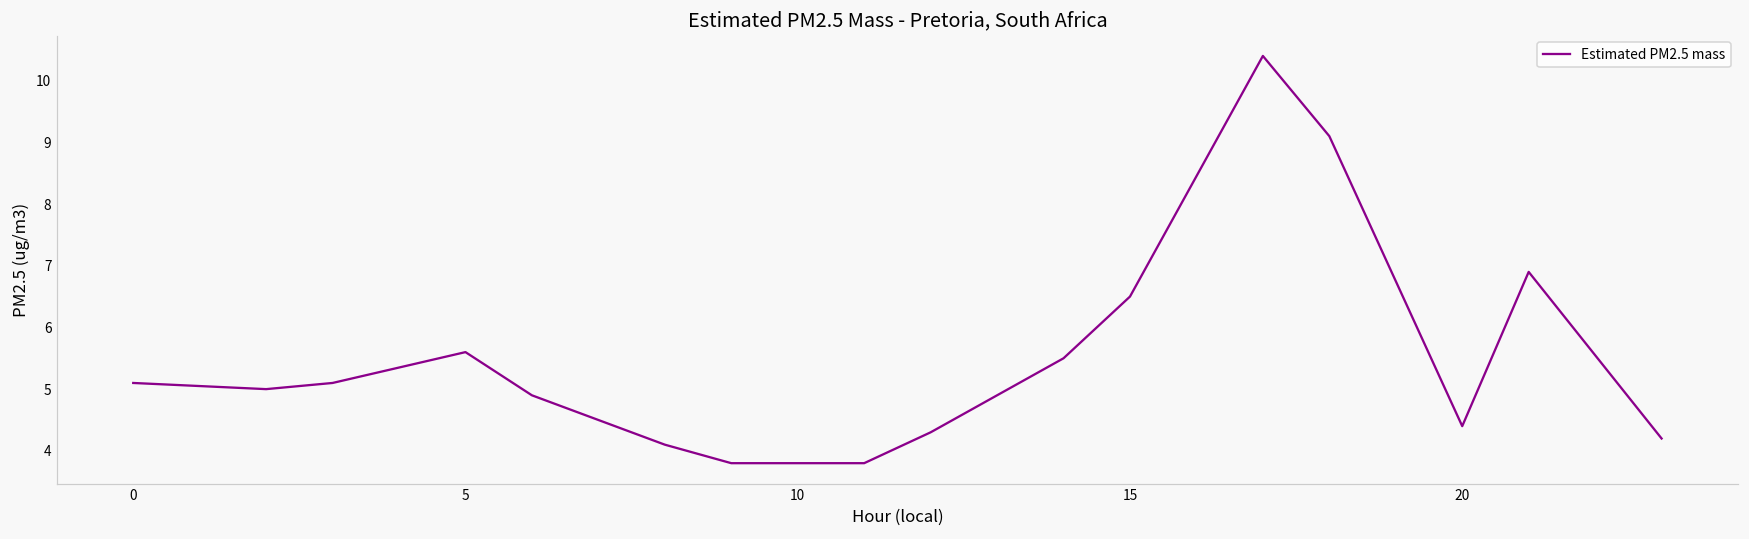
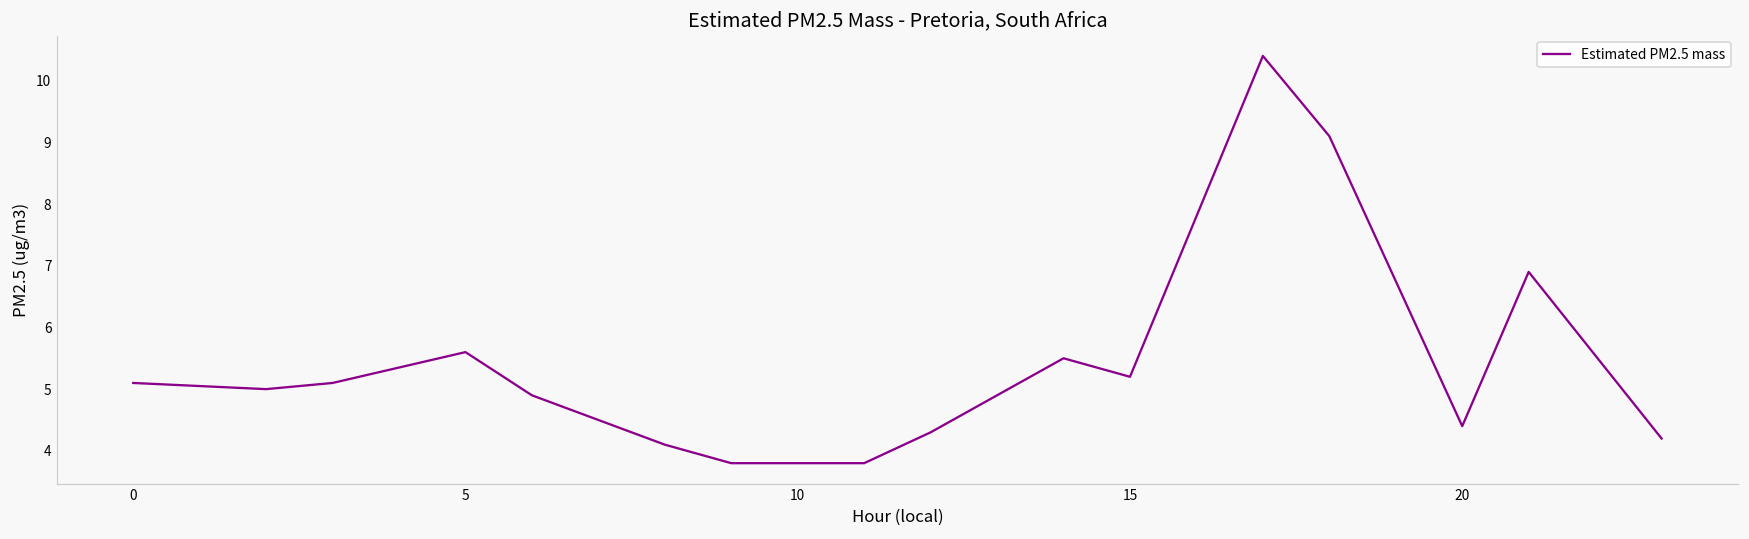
15: 6.5 -> 5.2
